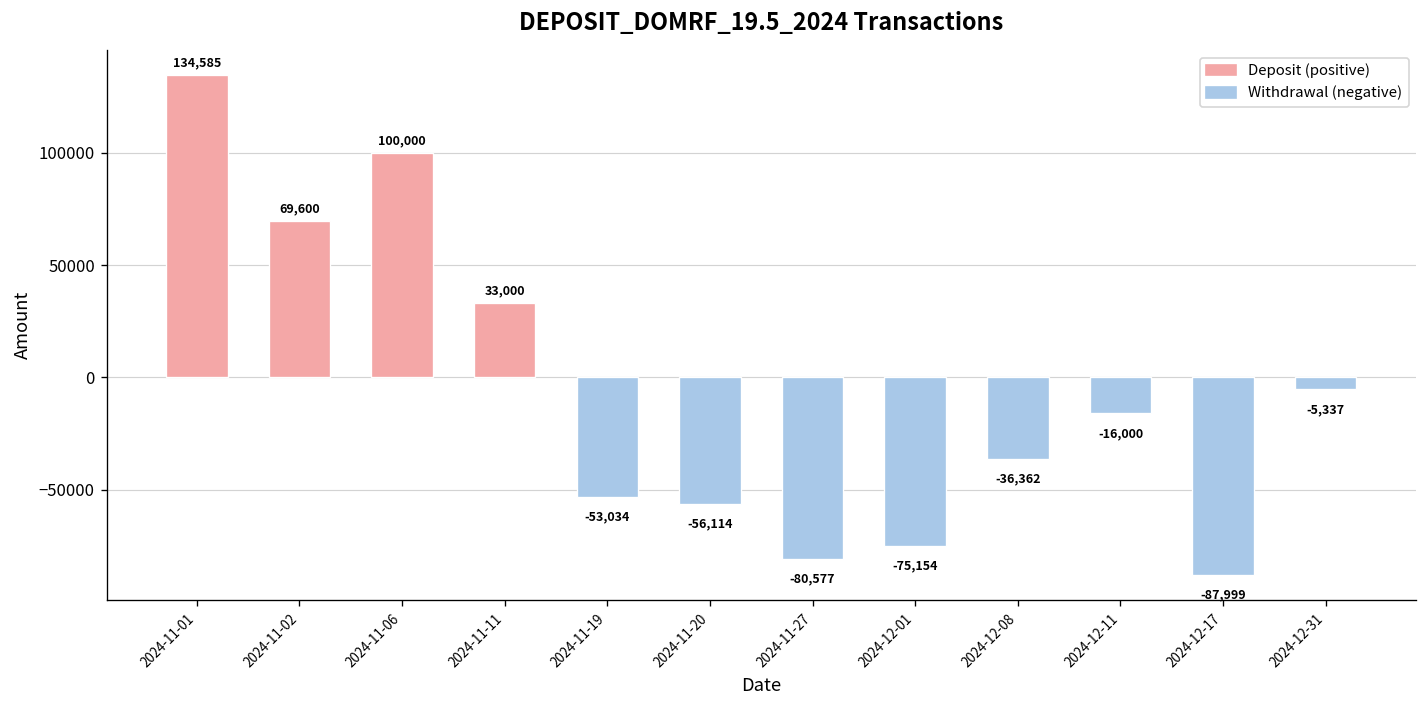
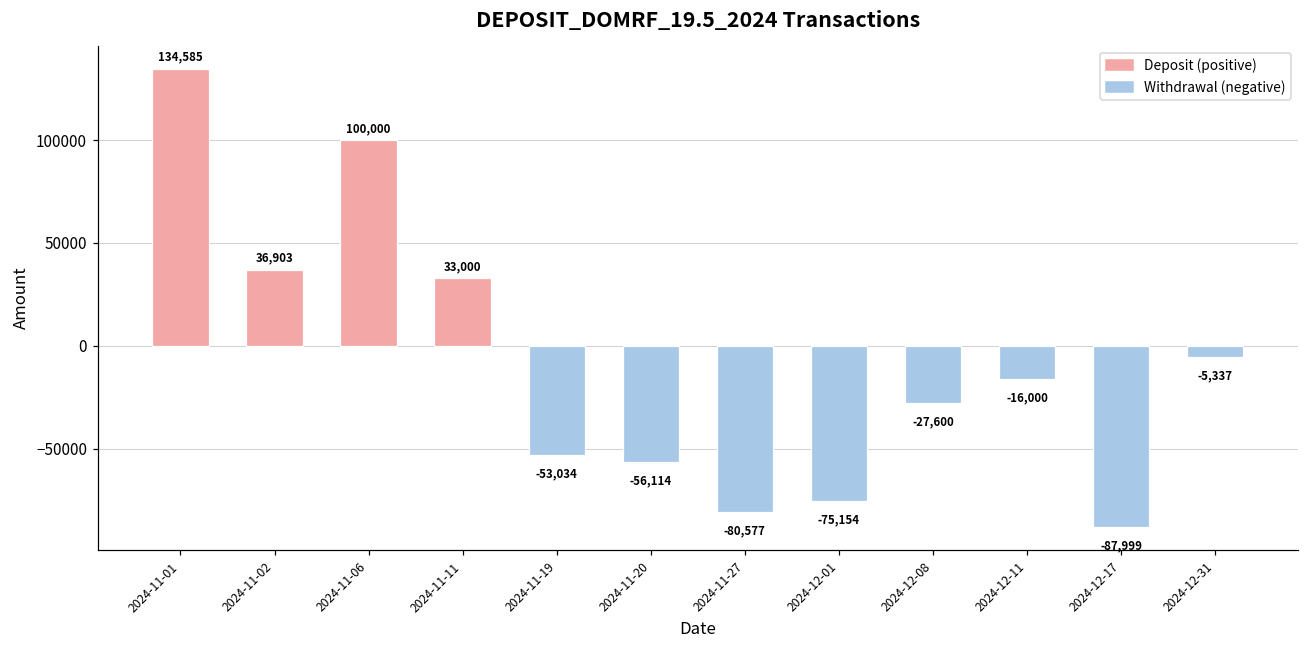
2024-11-02: 69,600 -> 36,903
2024-12-08: -36,362 -> -27,600
